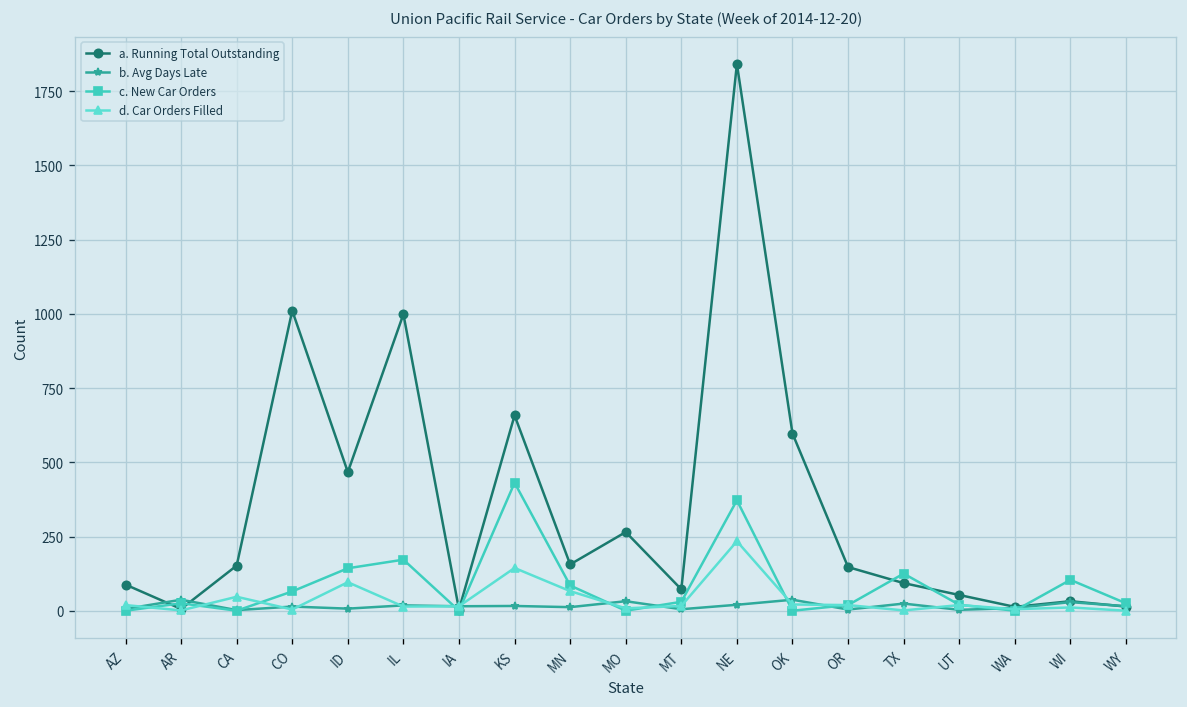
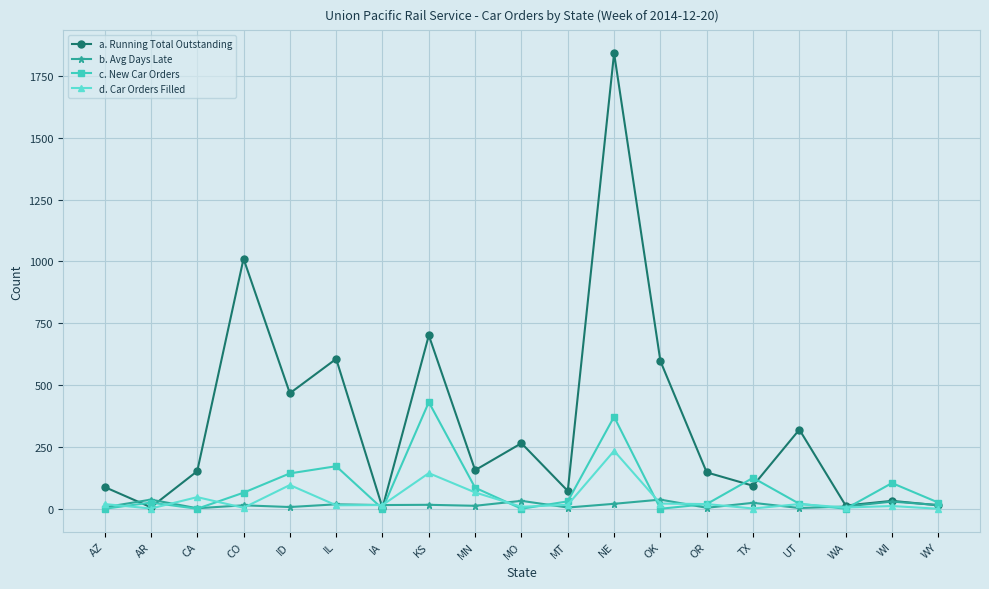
a. Running Total Outstanding, IL: 1000 -> 610
a. Running Total Outstanding, KS: 660 -> 700
a. Running Total Outstanding, UT: 50 -> 320
